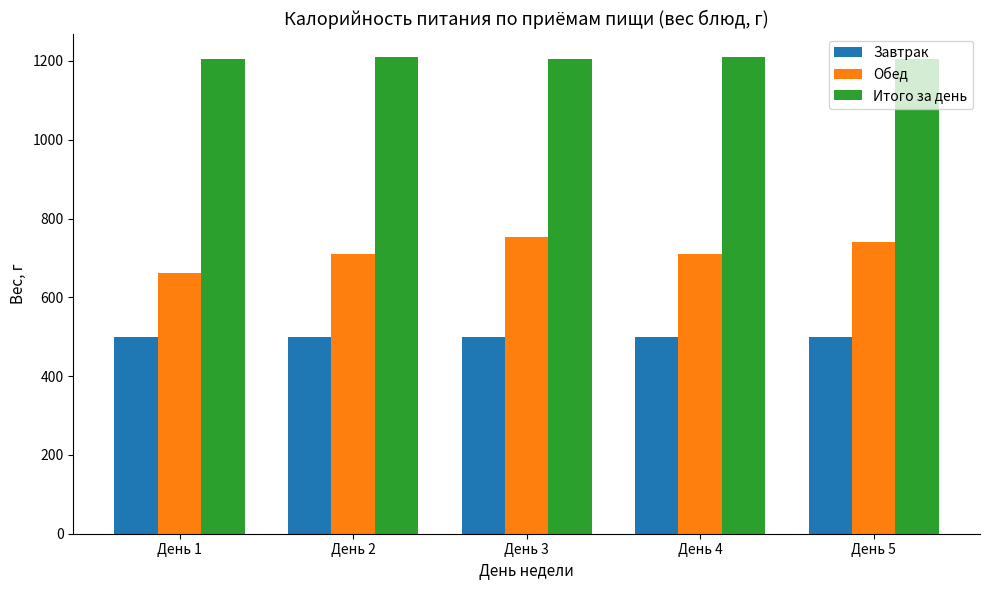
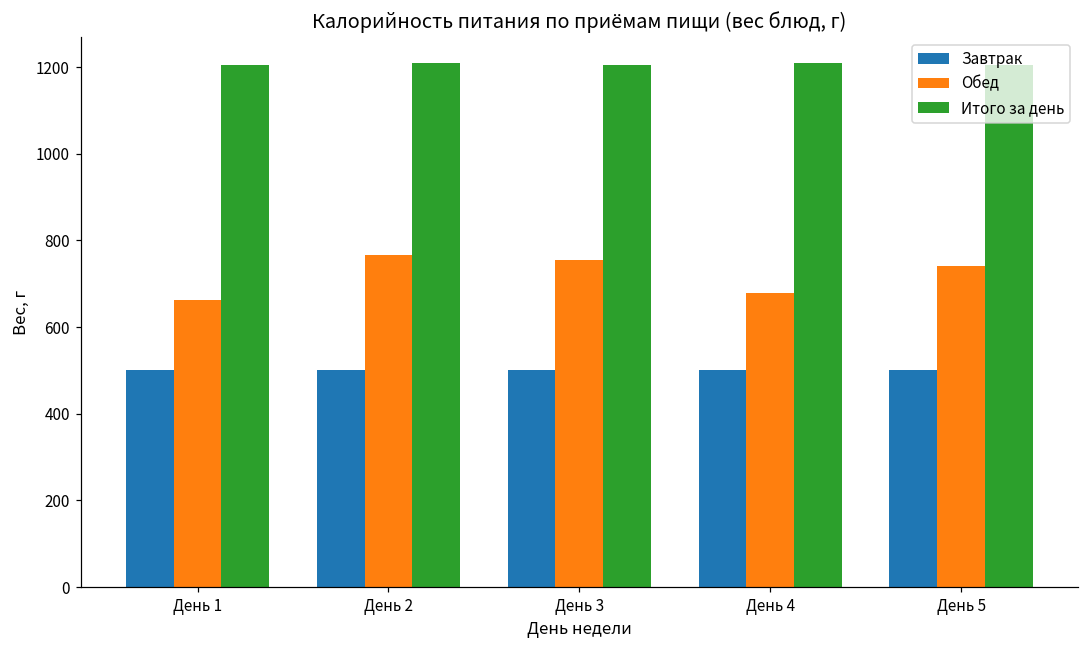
Обед, День 2: 710 -> 770
Обед, День 4: 710 -> 680
